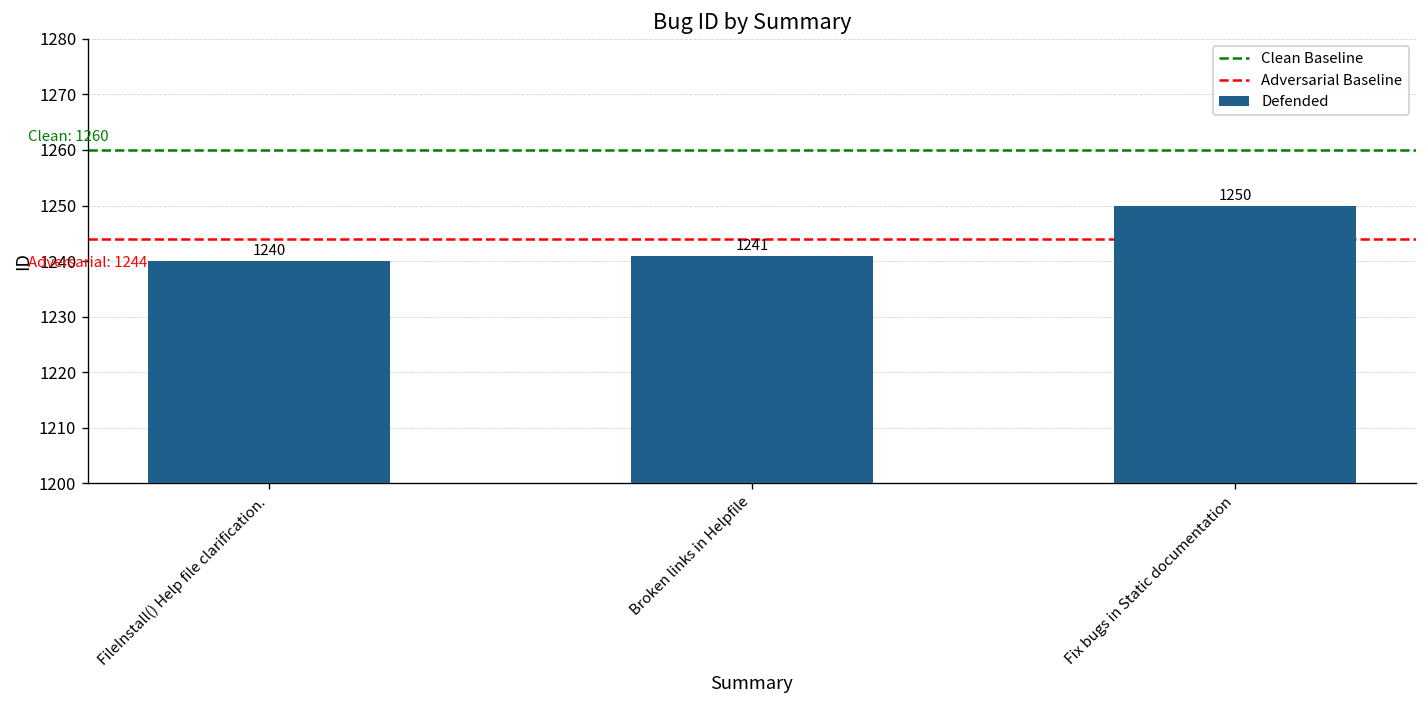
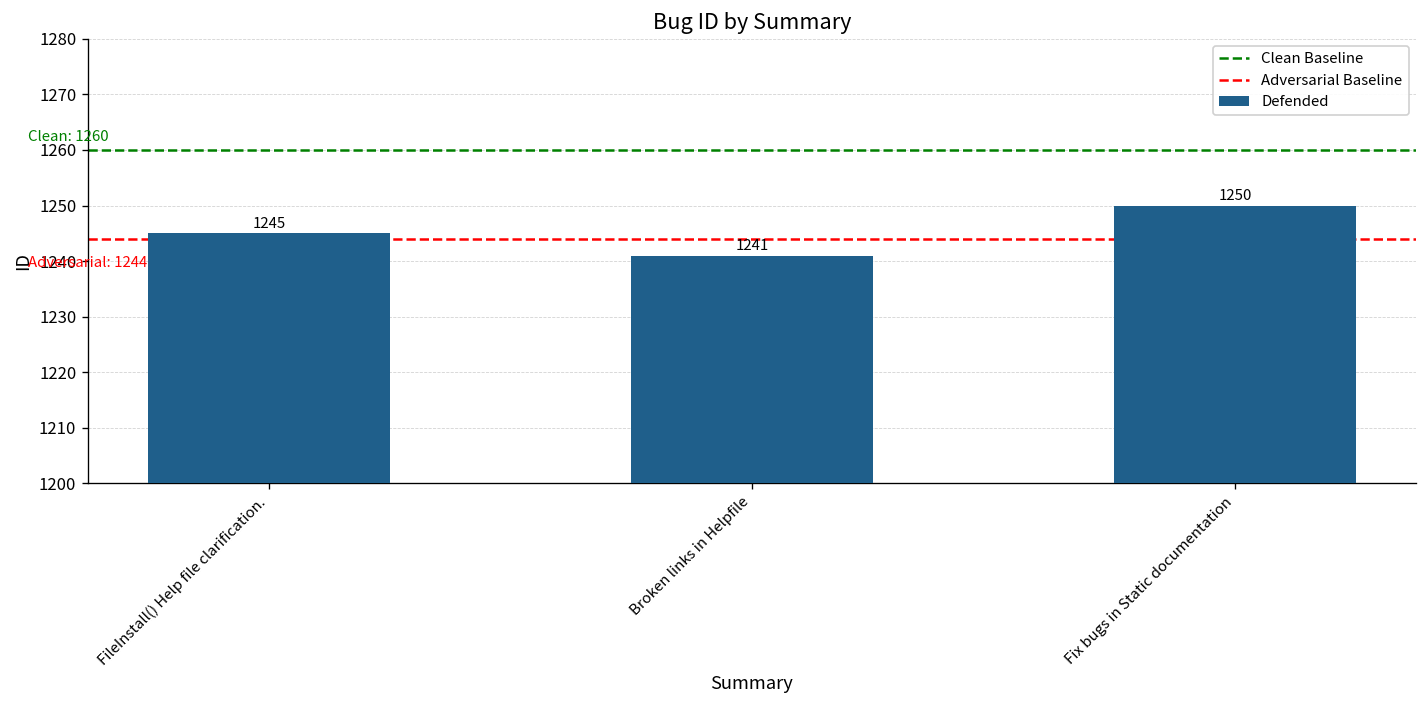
FileInstall() Help file clarification.: 1240 -> 1245
